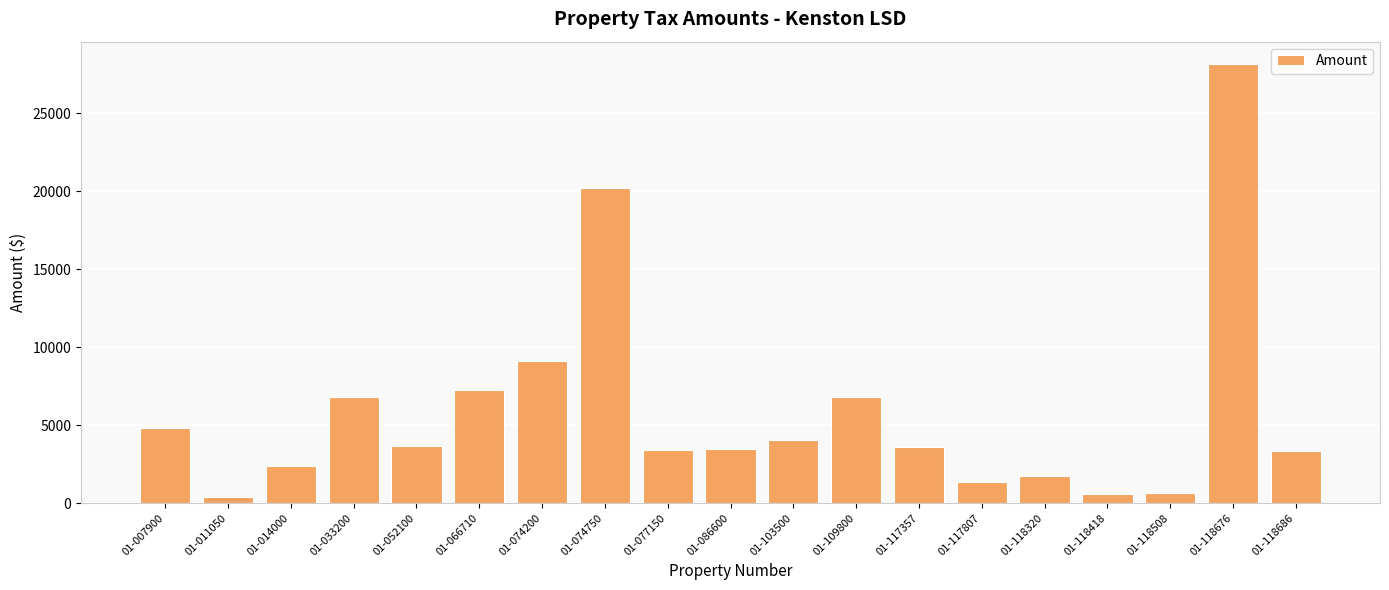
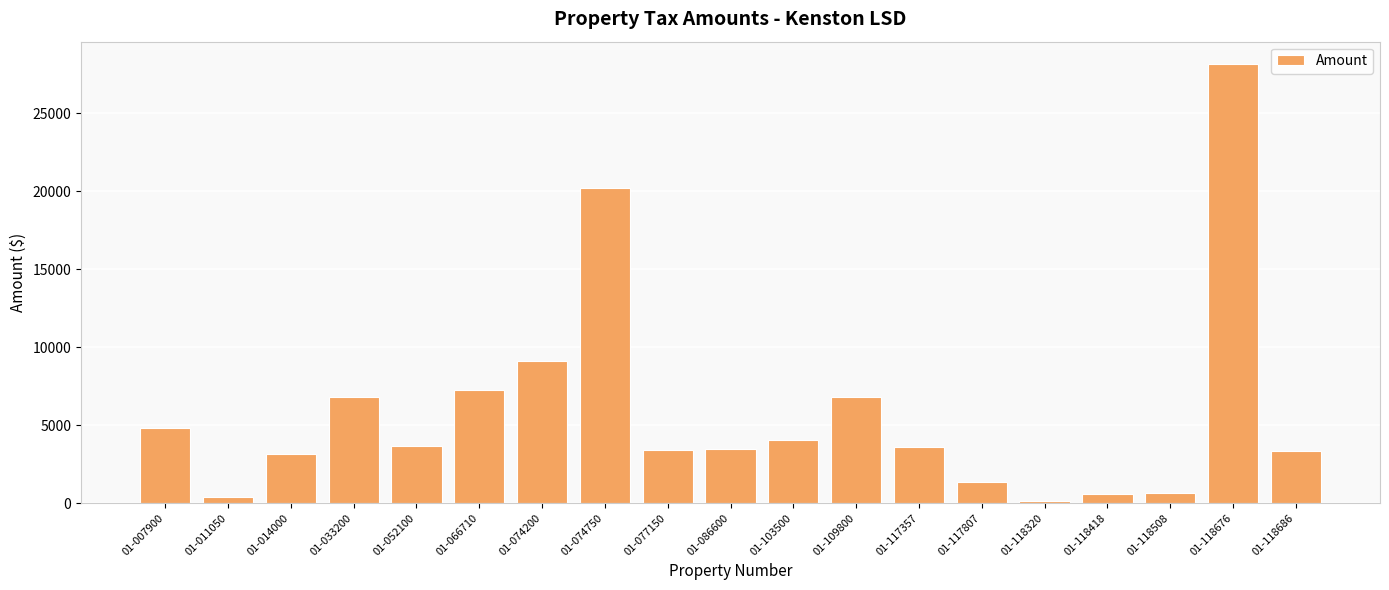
01-014000: 2400 -> 3200
01-118320: 1800 -> 100
